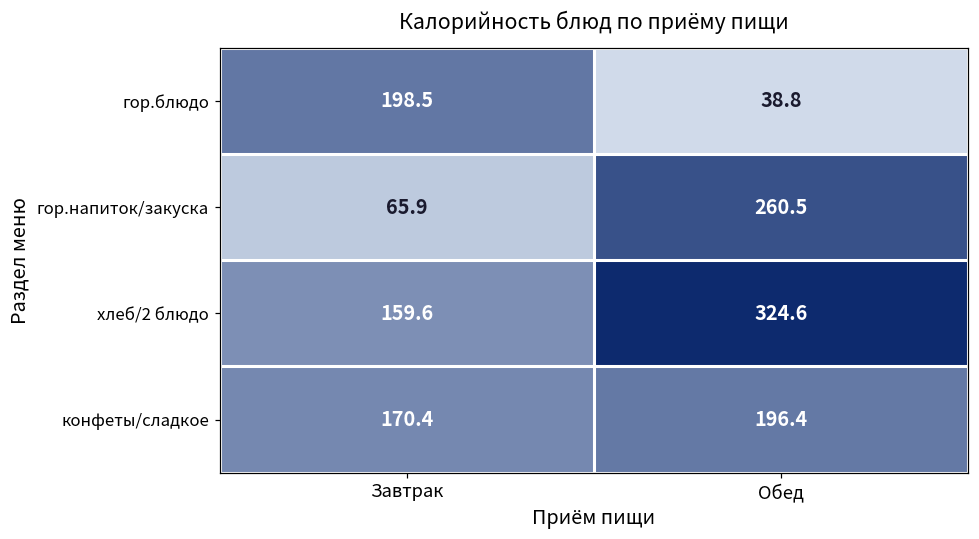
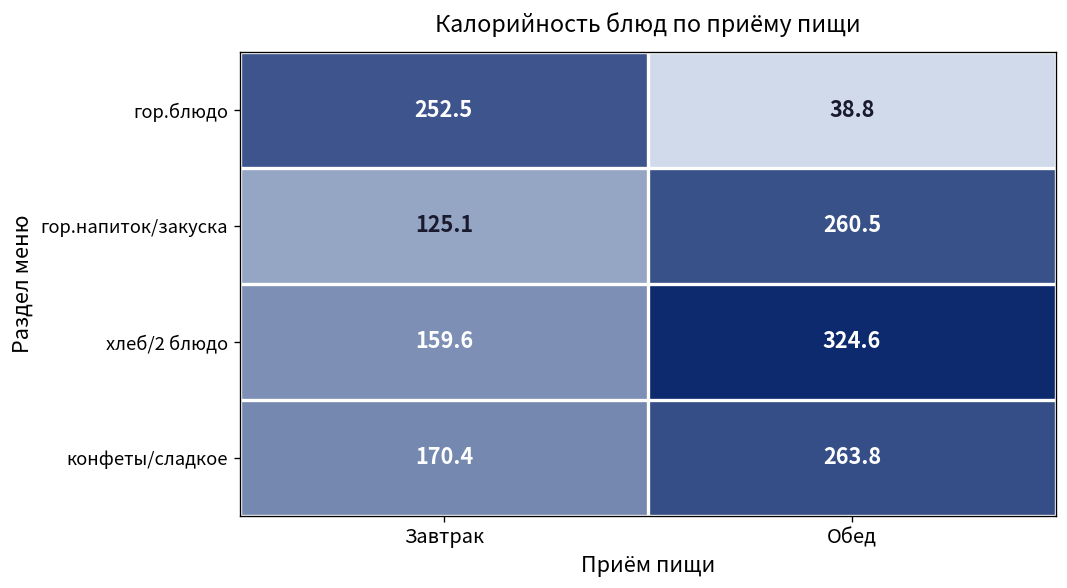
гор.блюдо, Завтрак: 198.5 -> 252.5
гор.напиток/закуска, Завтрак: 65.9 -> 125.1
конфеты/сладкое, Обед: 196.4 -> 263.8
